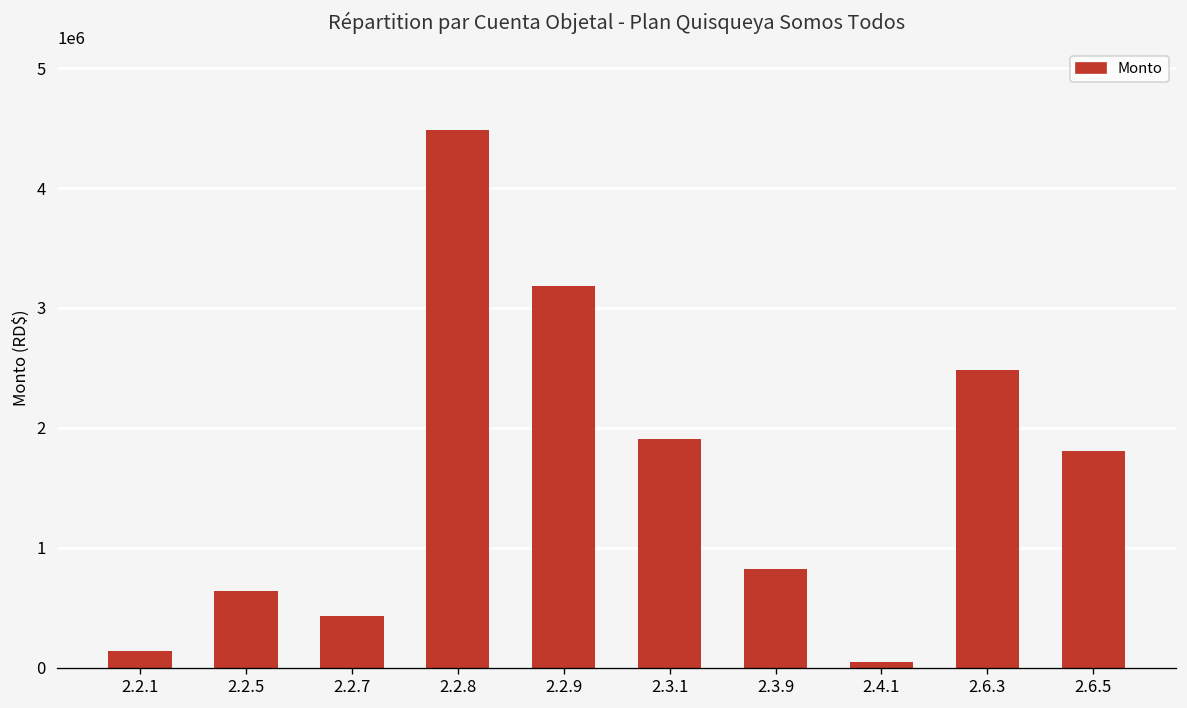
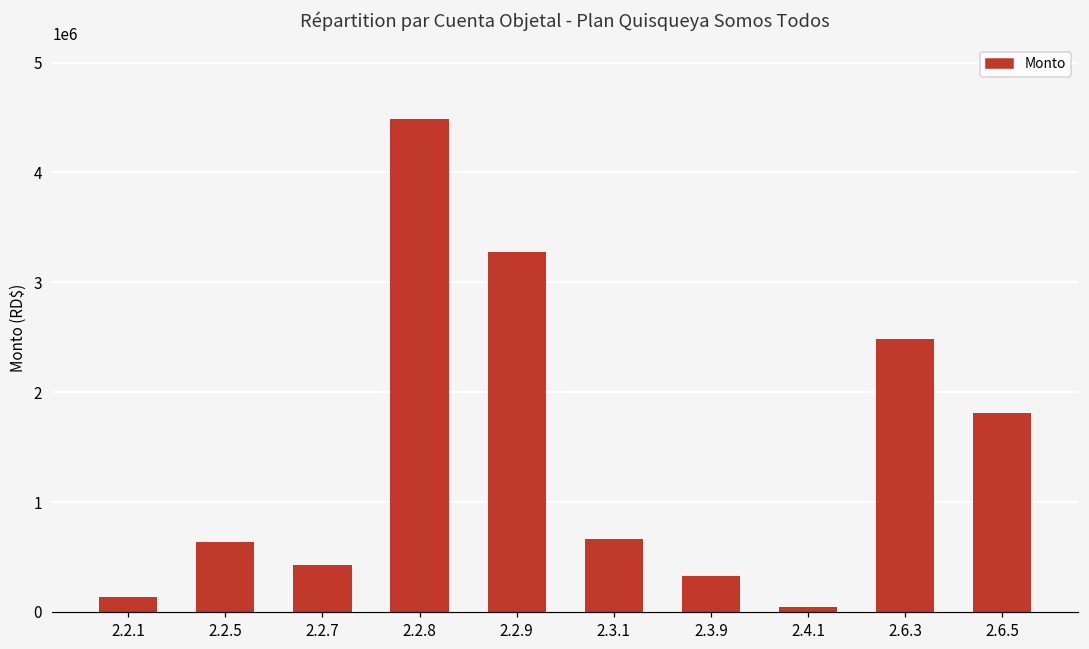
2.2.9: 3200000 -> 3300000
2.3.1: 1900000 -> 700000
2.3.9: 800000 -> 300000
